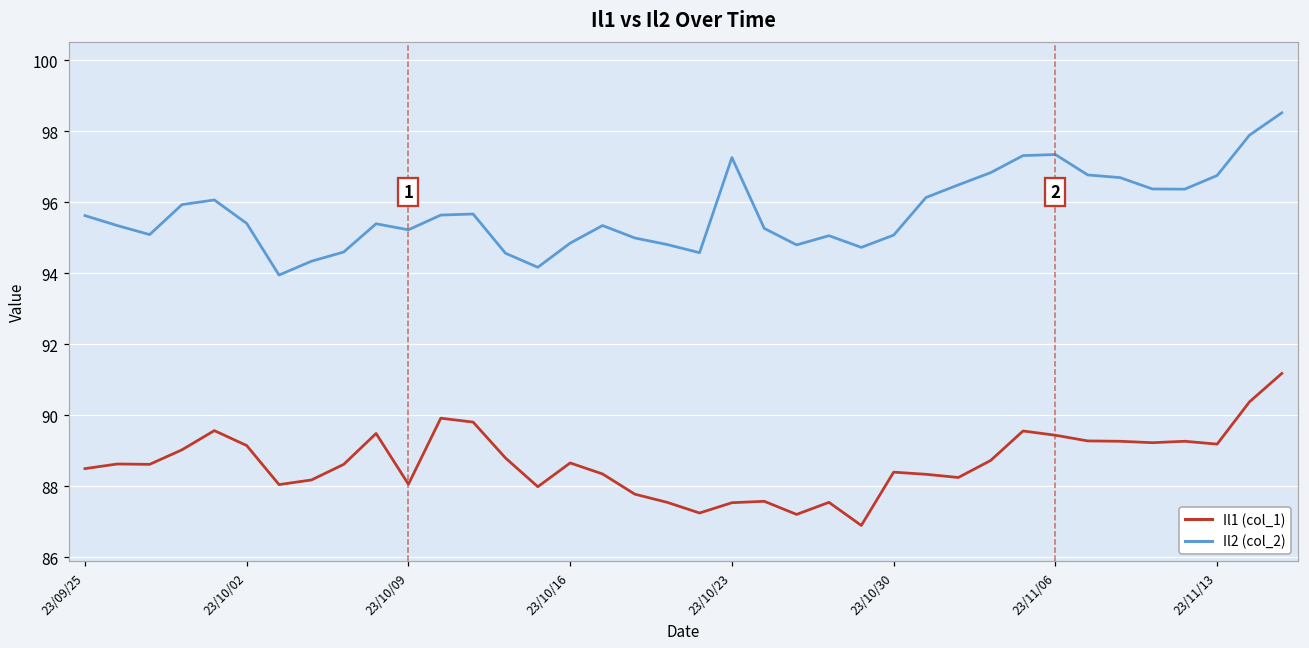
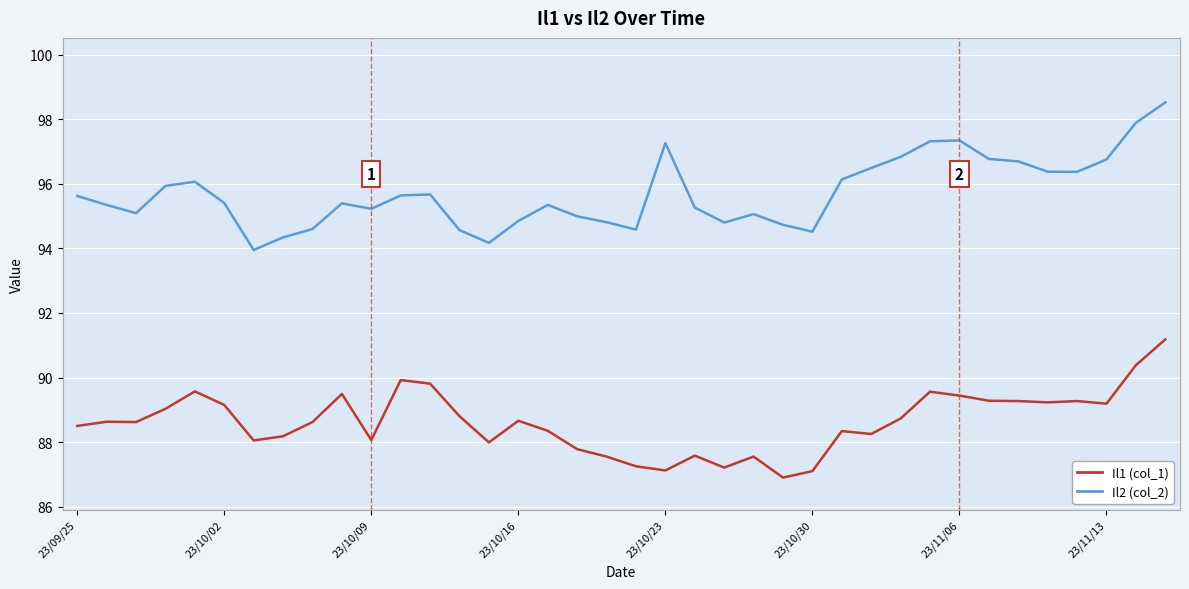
Il1 (col_1), 23/10/23: 87.5 -> 87.1
Il1 (col_1), 23/10/30: 88.4 -> 87.1
Il2 (col_2), 23/10/30: 95.1 -> 94.5
